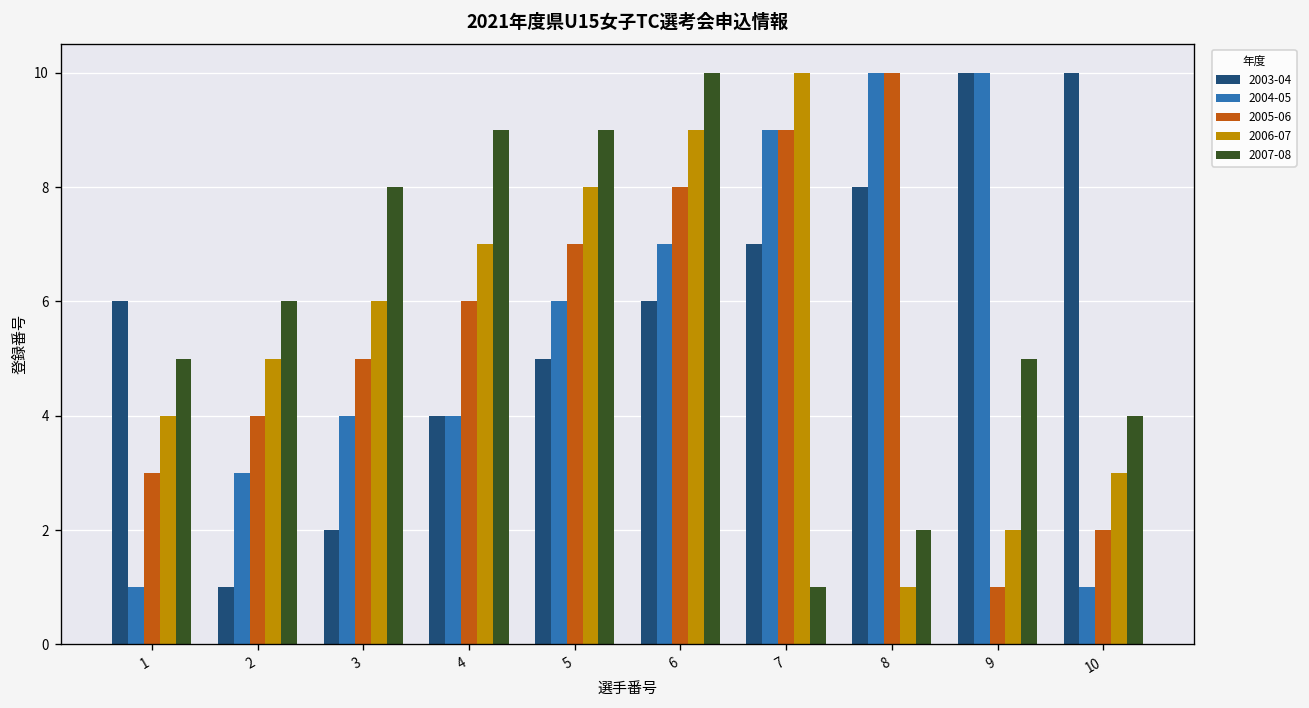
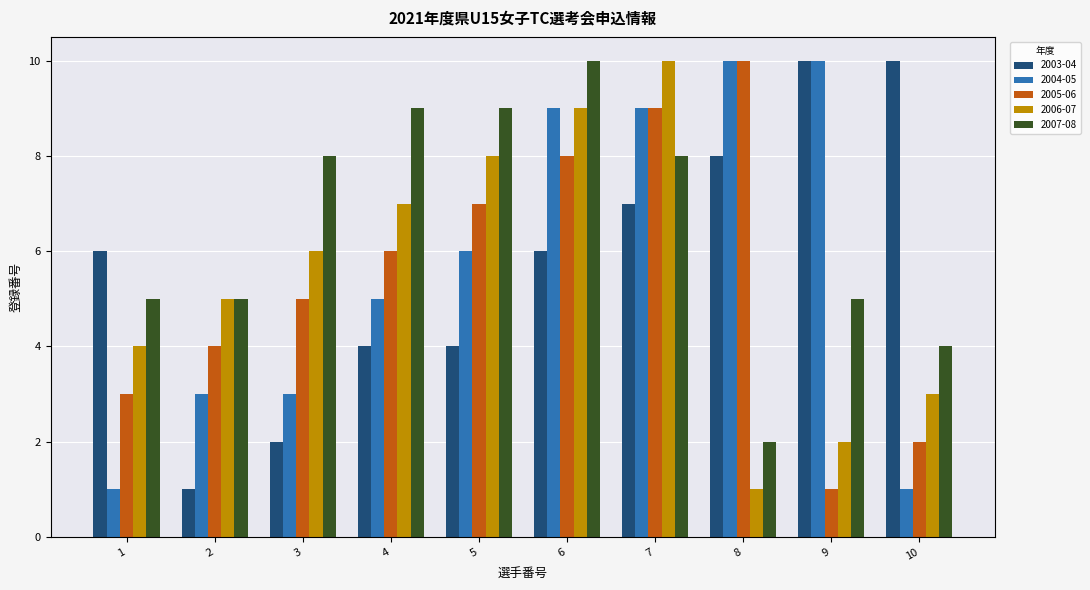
2007-08, 2: 6 -> 5
2004-05, 3: 4 -> 3
2004-05, 4: 4 -> 5
2003-04, 5: 5 -> 4
2004-05, 6: 7 -> 9
2007-08, 7: 1 -> 8
